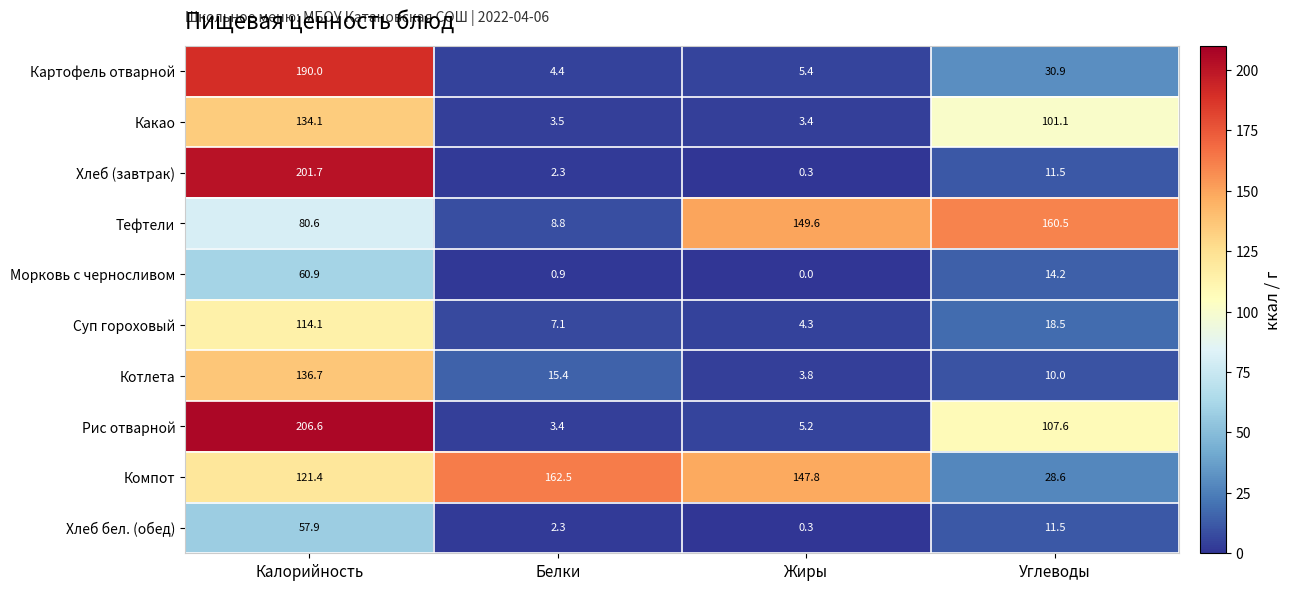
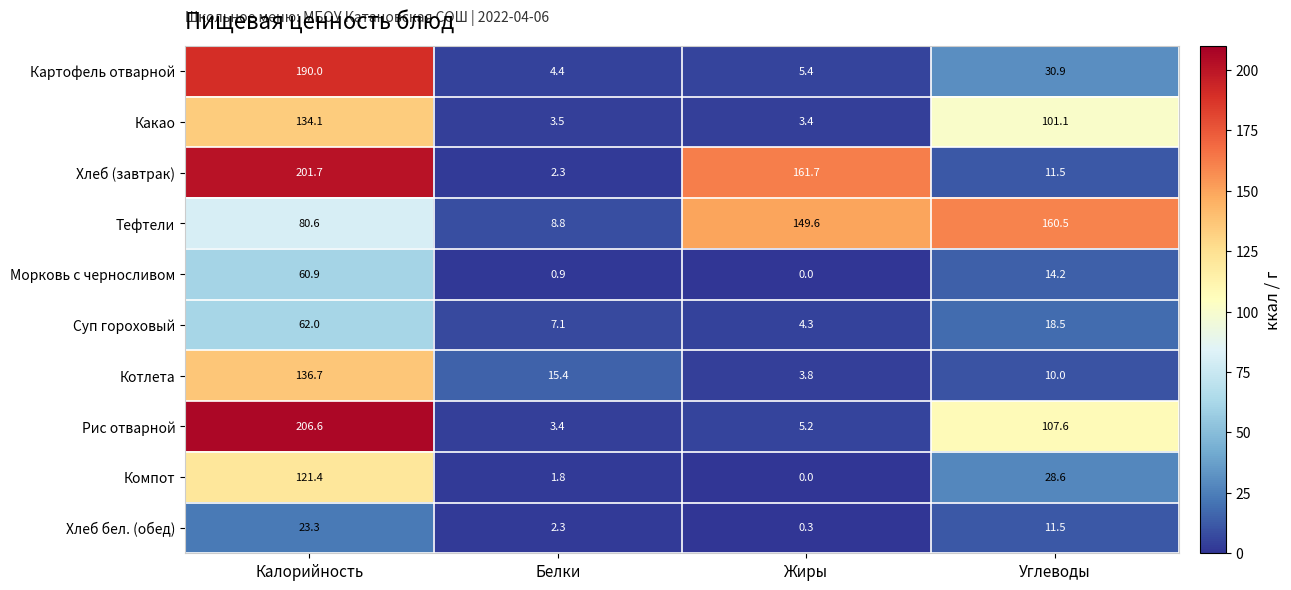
Хлеб (завтрак), Жиры: 0.3 -> 161.7
Суп гороховый, Калорийность: 114.1 -> 62.0
Компот, Белки: 162.5 -> 1.8
Компот, Жиры: 147.8 -> 0.0
Хлеб бел. (обед), Калорийность: 57.9 -> 23.3
